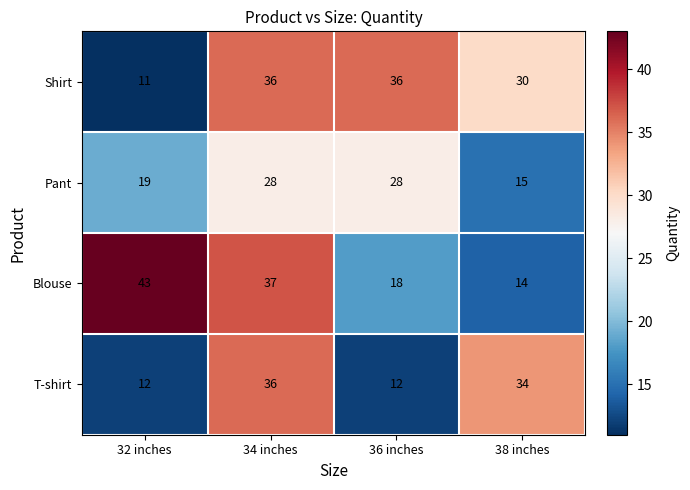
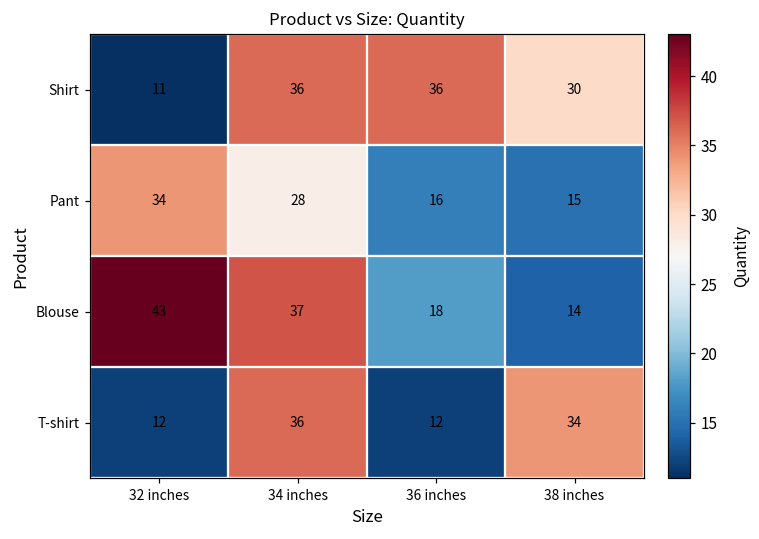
Pant, 32 inches: 19 -> 34
Pant, 36 inches: 28 -> 16
